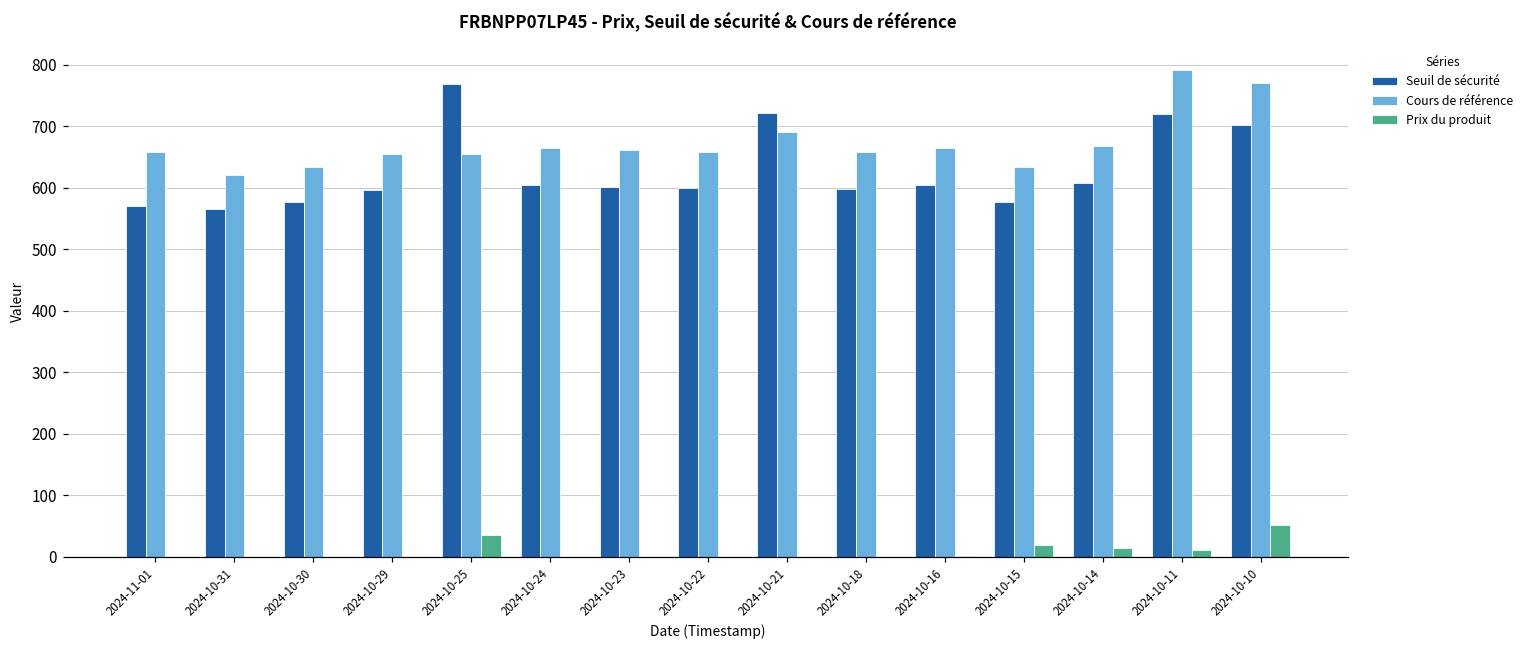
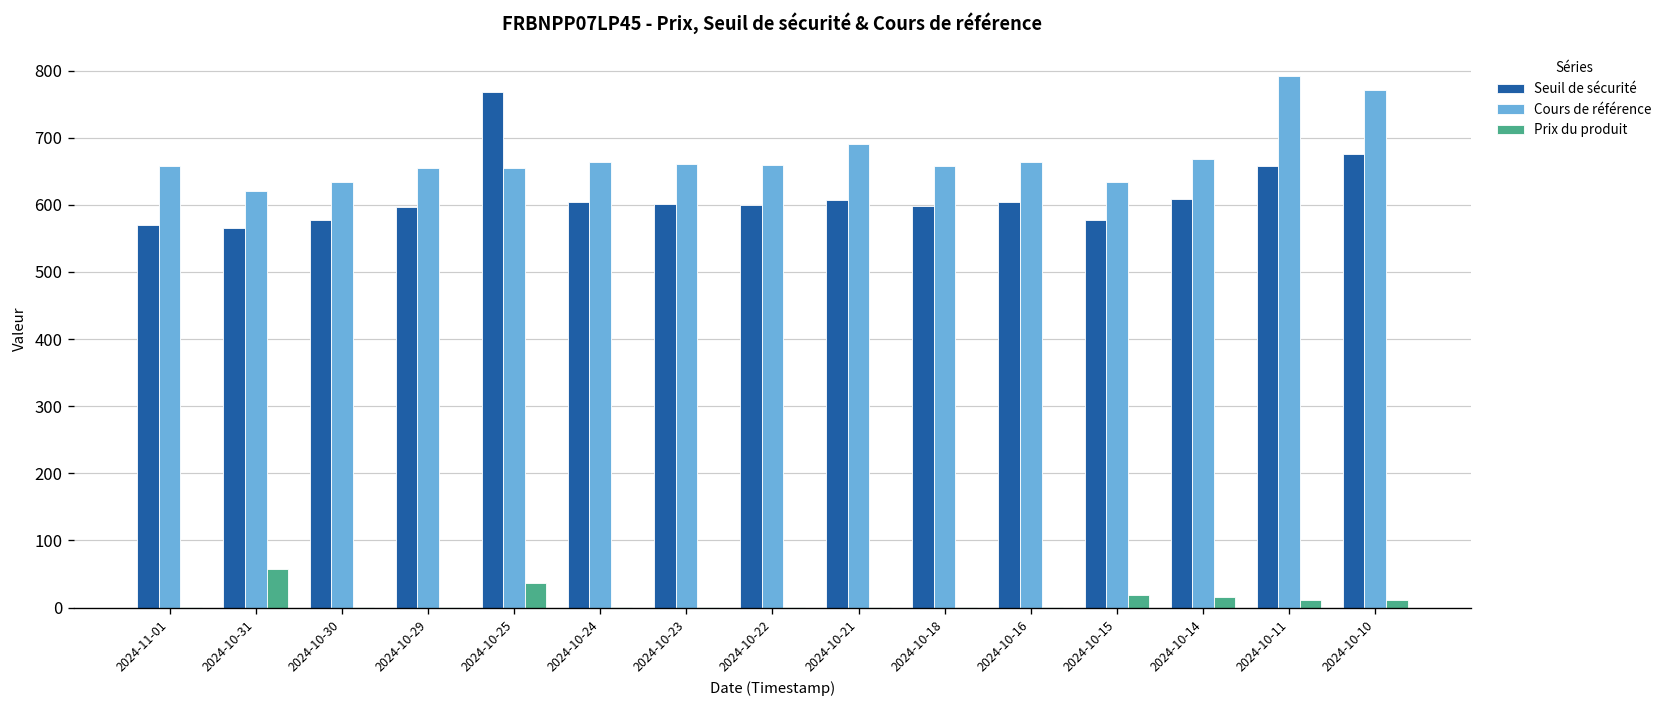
Prix du produit, 2024-10-31: 0 -> 60
Seuil de sécurité, 2024-10-21: 720 -> 610
Seuil de sécurité, 2024-10-11: 720 -> 660
Seuil de sécurité, 2024-10-10: 700 -> 680
Prix du produit, 2024-10-10: 50 -> 10
